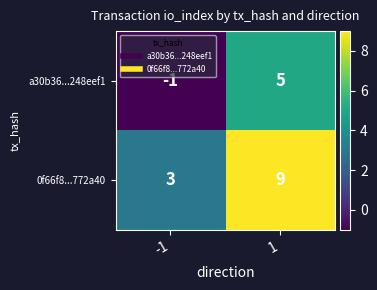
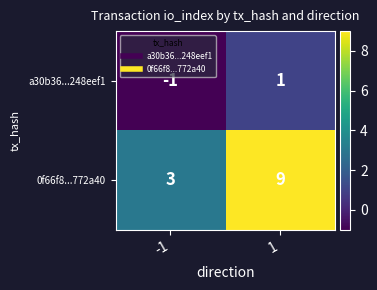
a30b36...248eef1, 1: 5 -> 1
